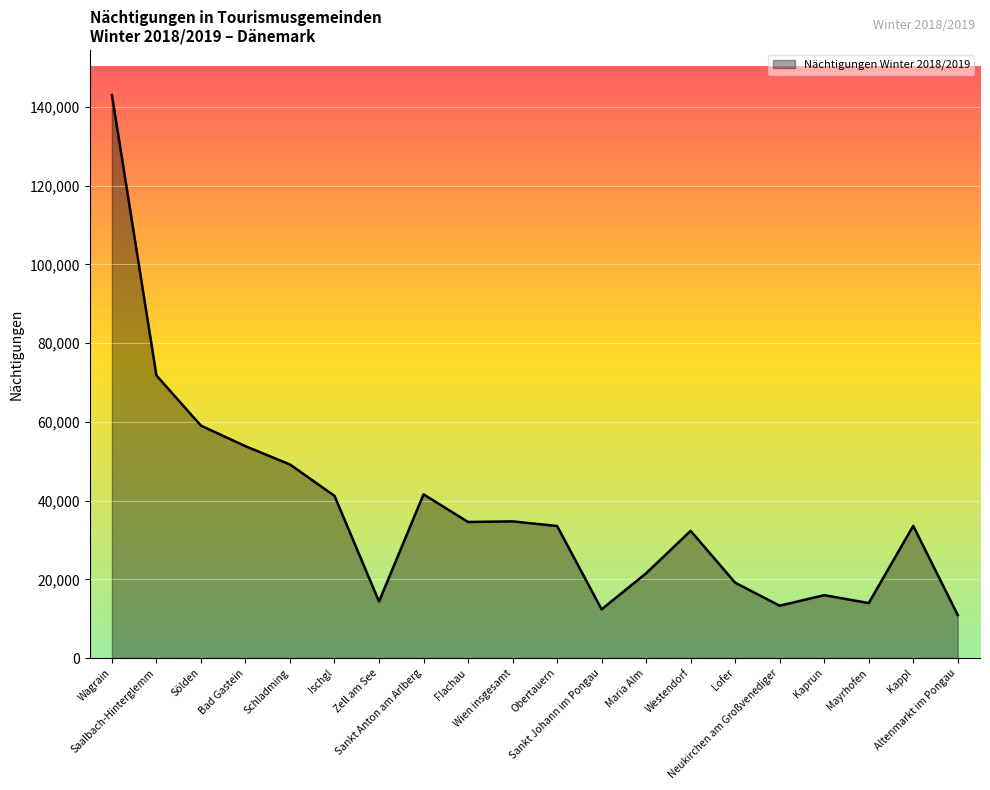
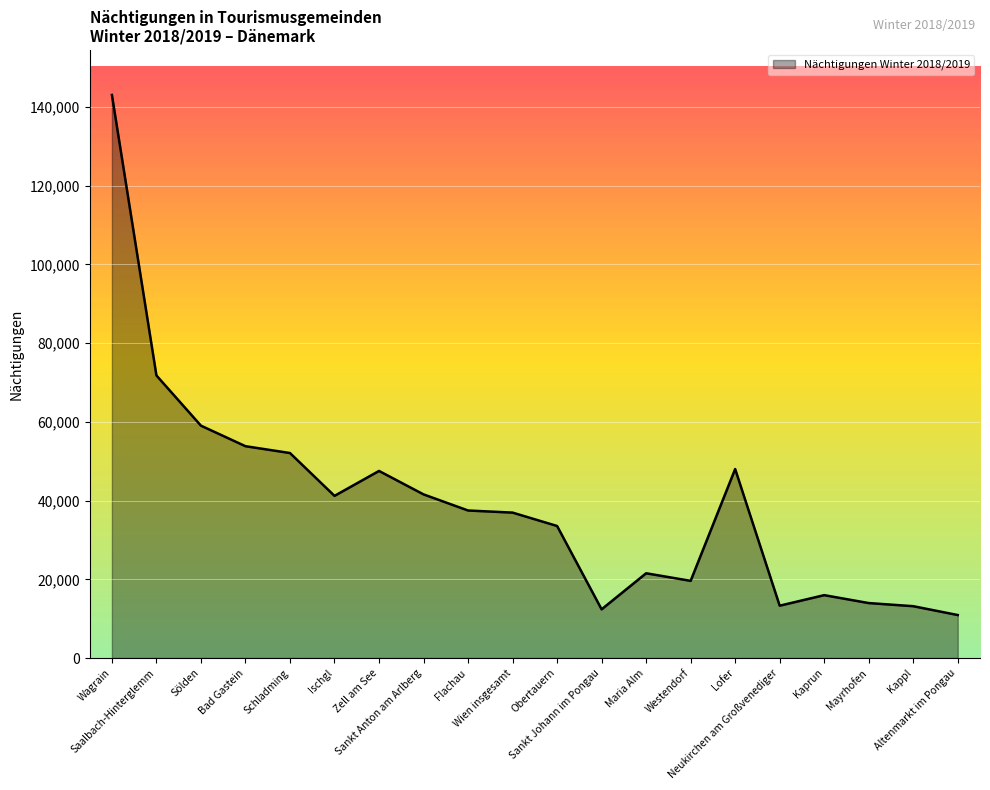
Schladming: 49,000 -> 52,000
Zell am See: 14,000 -> 48,000
Flachau: 35,000 -> 37,000
Wien insgesamt: 35,000 -> 37,000
Westendorf: 32,000 -> 20,000
Lofer: 19,000 -> 48,000
Kappl: 34,000 -> 13,000
